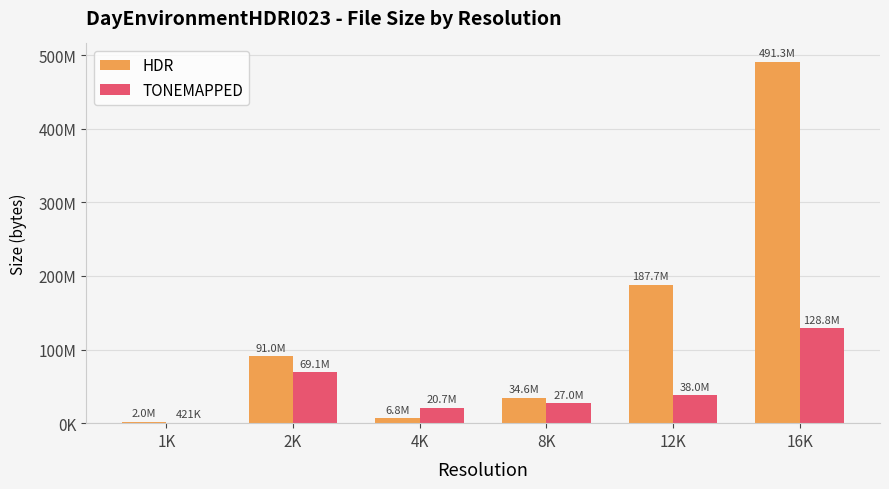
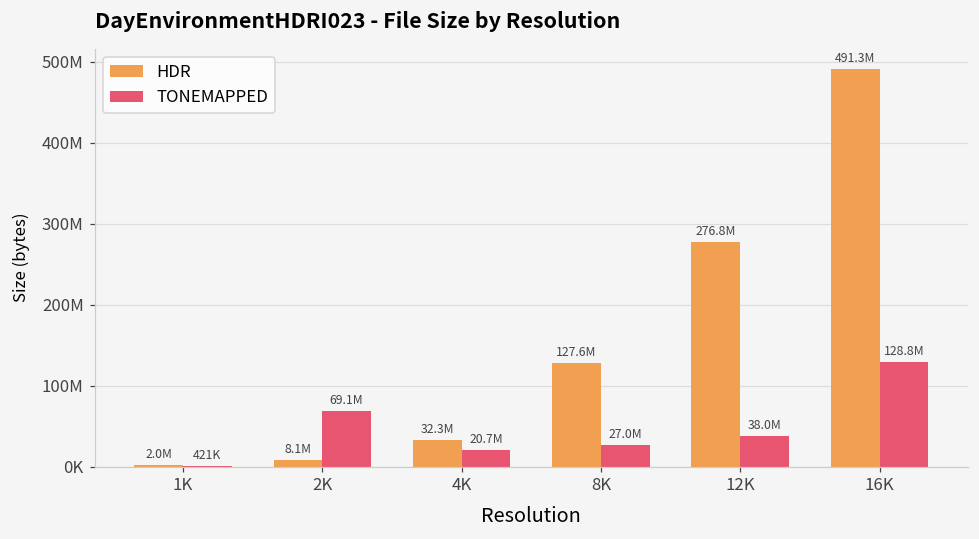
HDR, 2K: 91.0M -> 8.1M
HDR, 4K: 6.8M -> 32.3M
HDR, 8K: 34.6M -> 127.6M
HDR, 12K: 187.7M -> 276.8M
